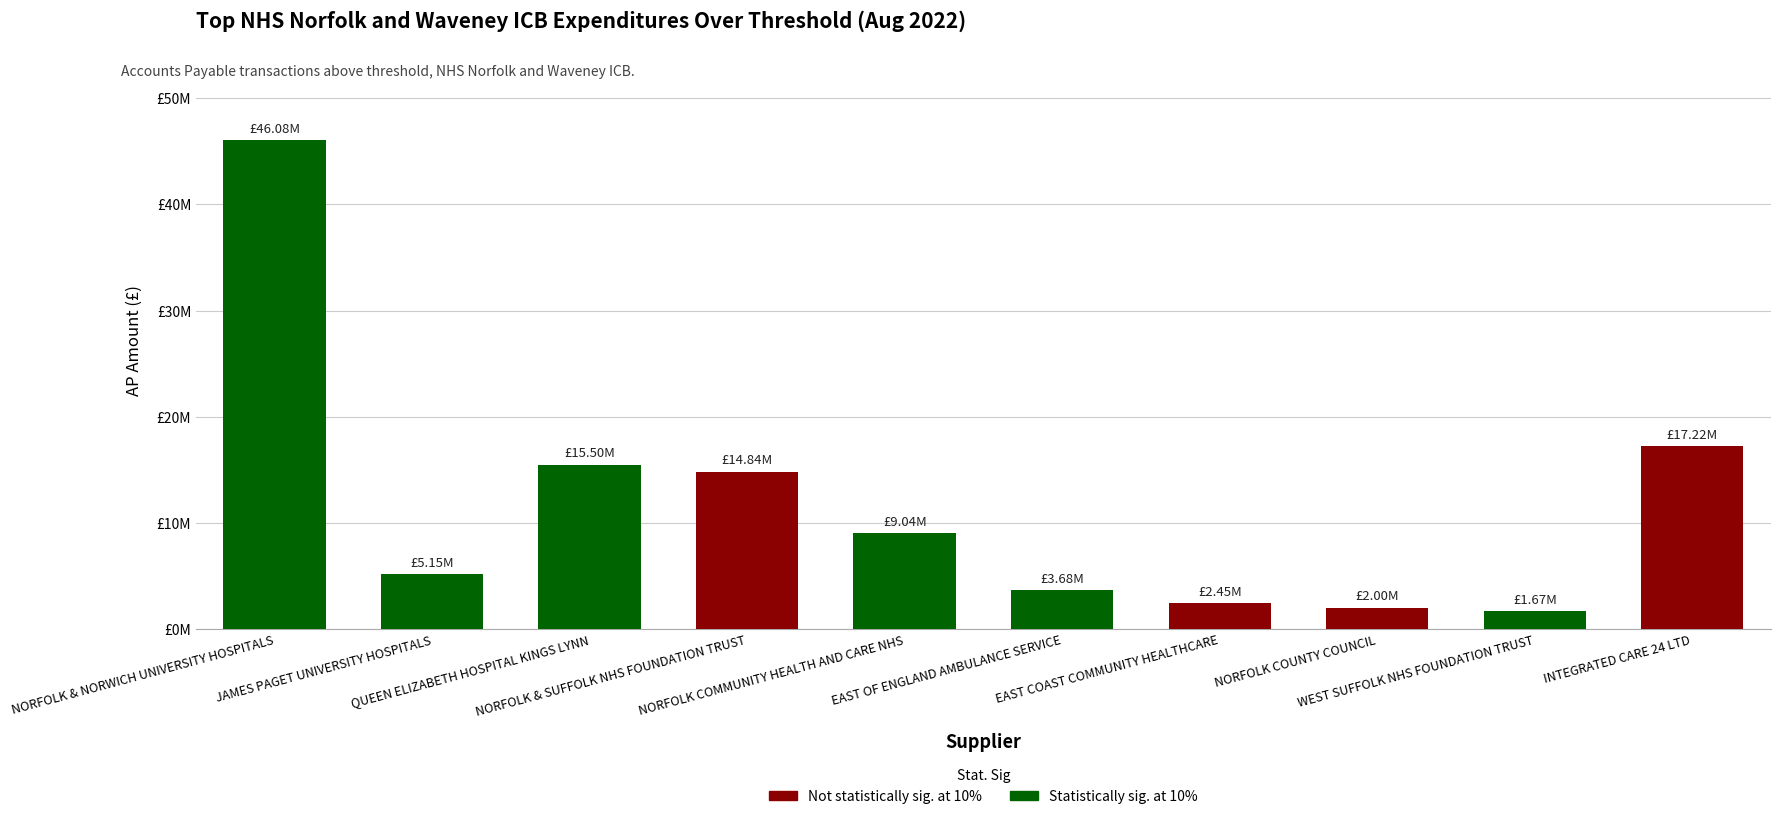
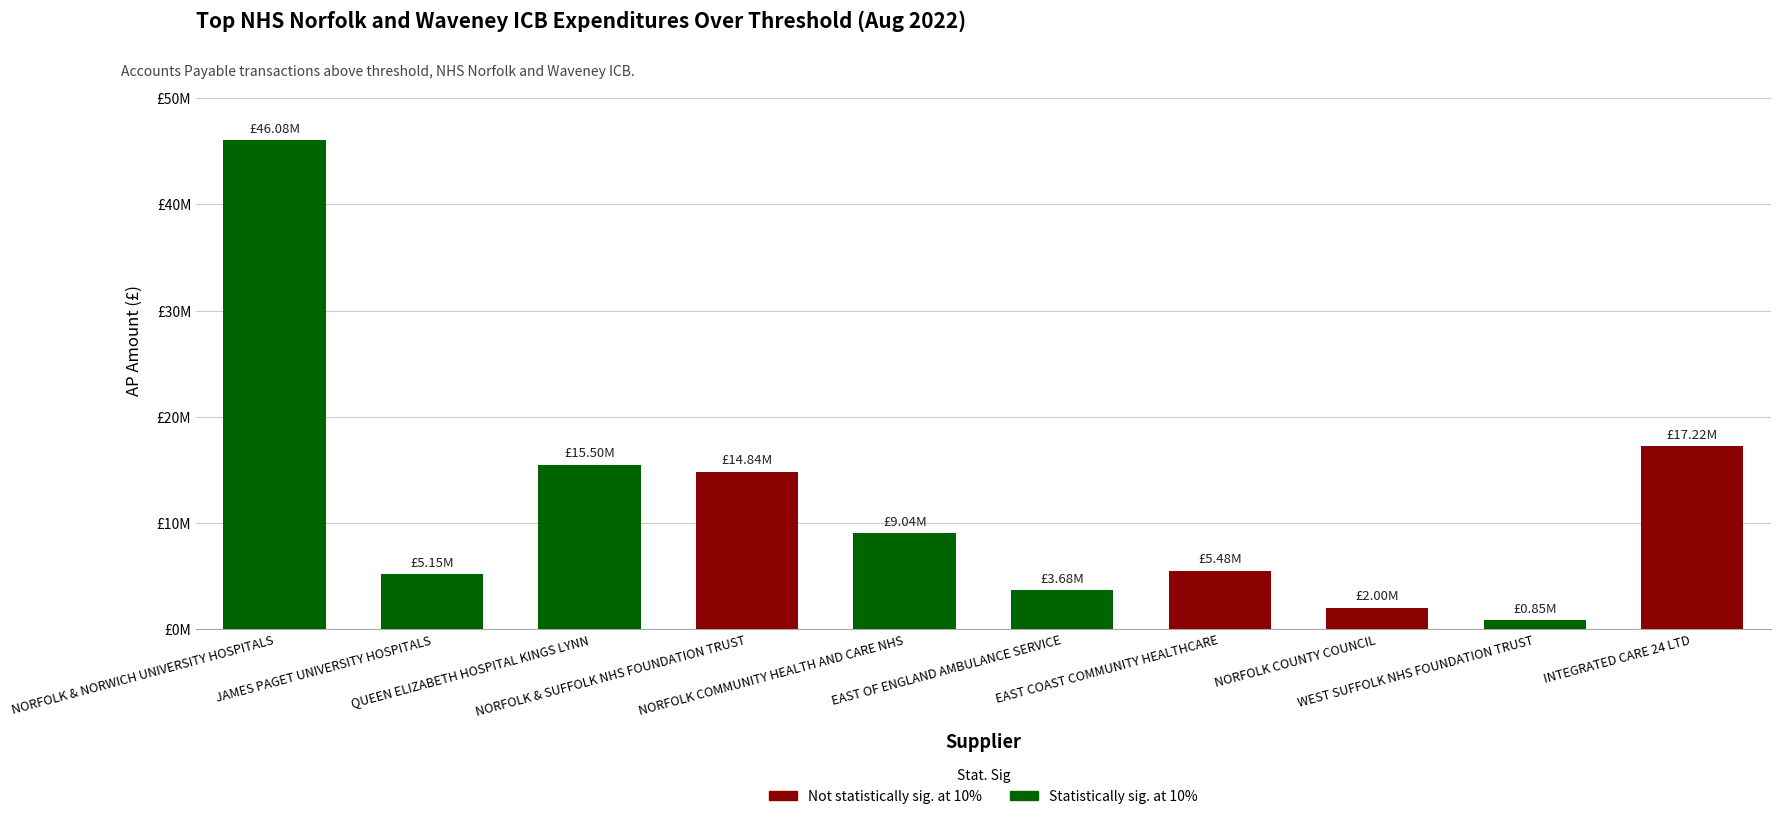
EAST COAST COMMUNITY HEALTHCARE: £2.45M -> £5.48M
WEST SUFFOLK NHS FOUNDATION TRUST: £1.67M -> £0.85M
